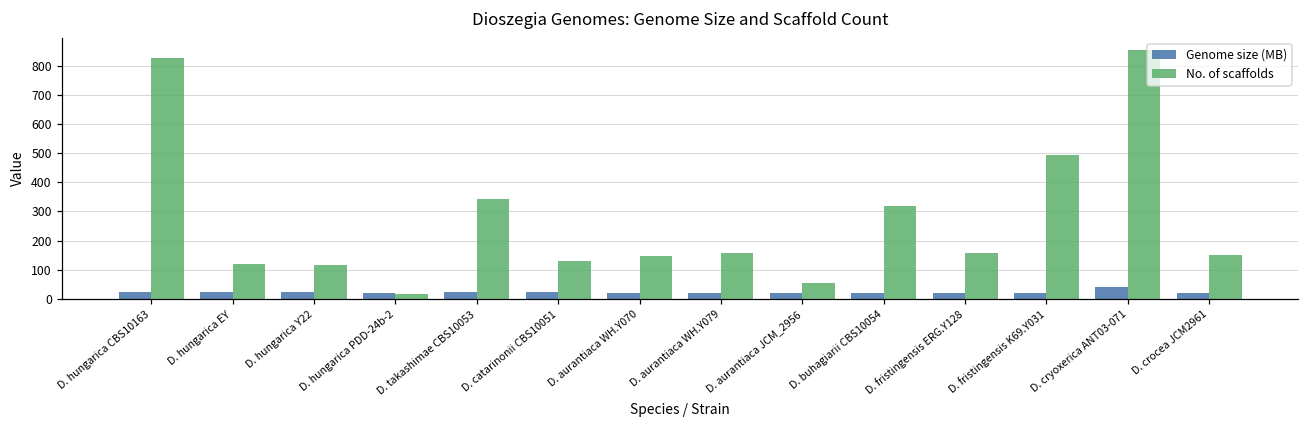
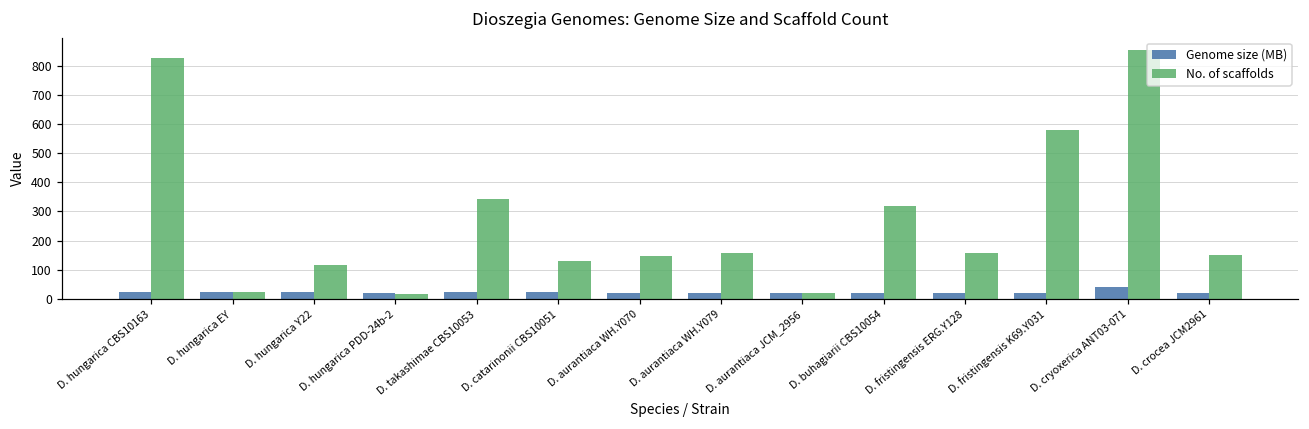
No. of scaffolds, D. hungarica EY: 120 -> 20
No. of scaffolds, D. aurantiaca JCM_2956: 50 -> 20
No. of scaffolds, D. fristingensis K69.Y031: 490 -> 580
